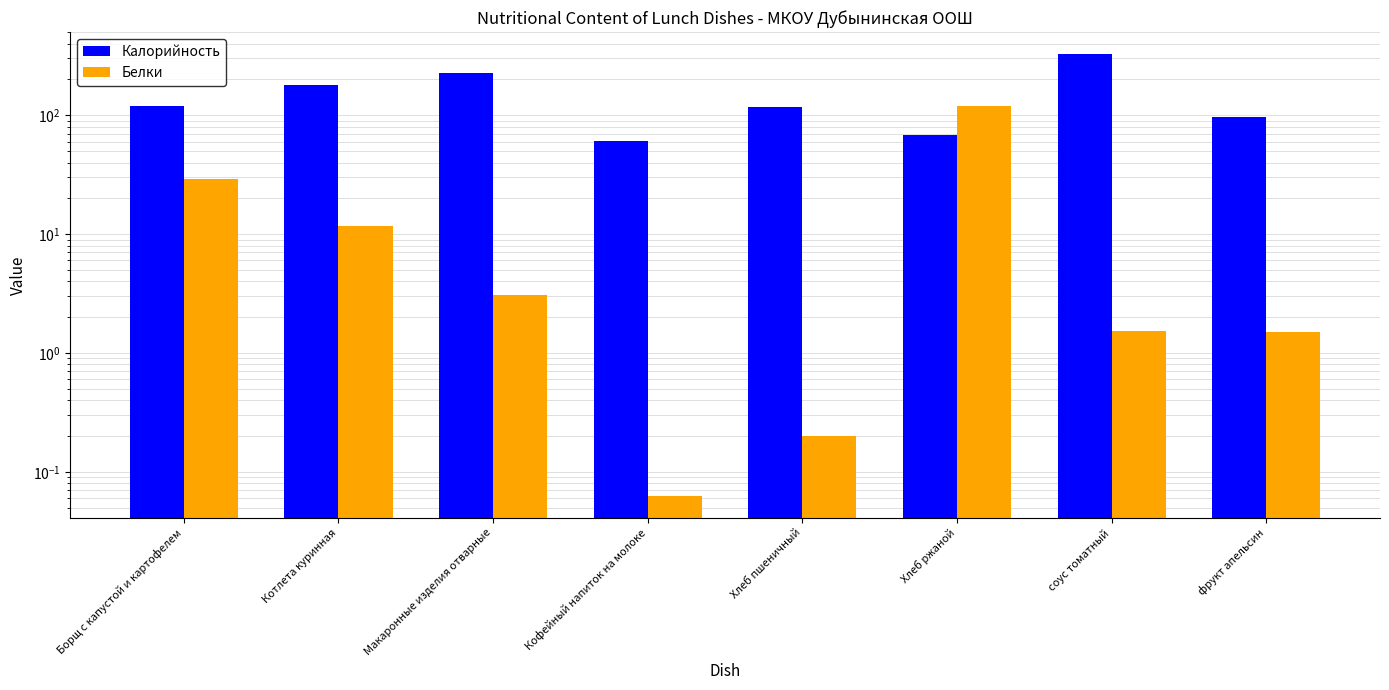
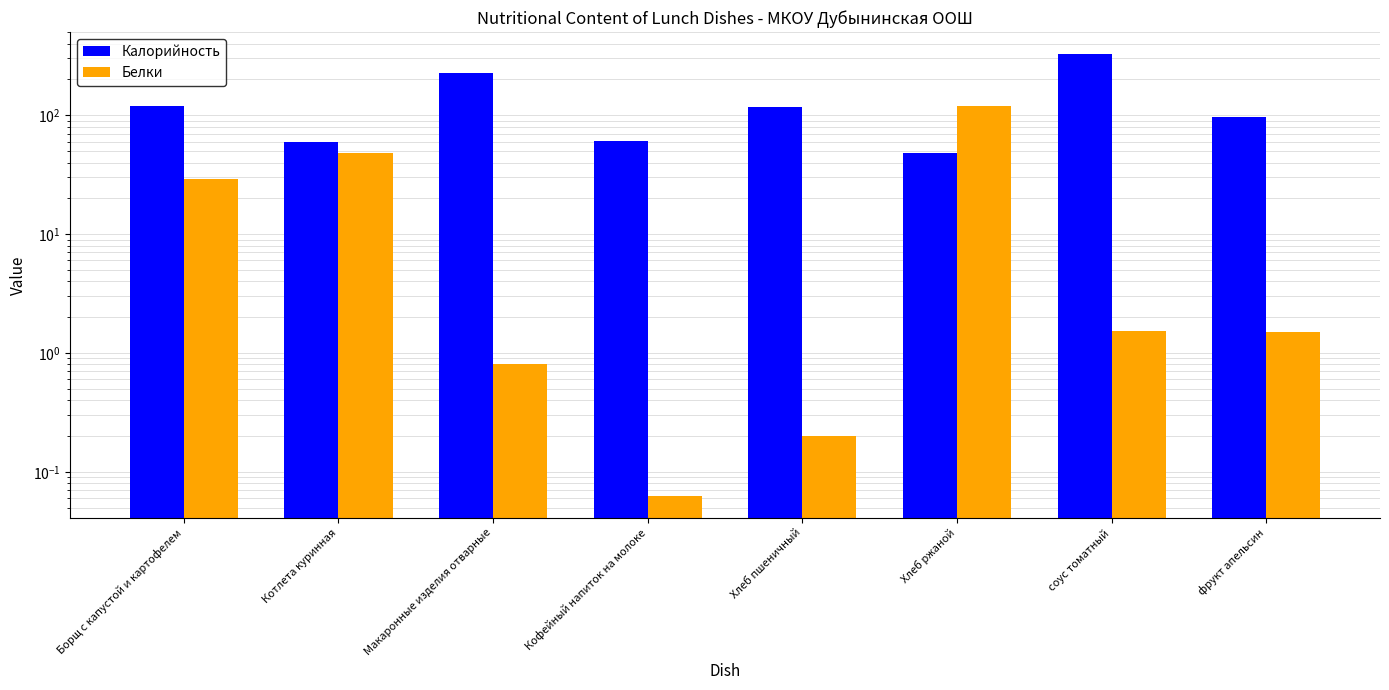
Калорийность, Котлета куринная: 180 -> 60
Белки, Котлета куринная: 12 -> 48
Белки, Макаронные изделия отварные: 3.1 -> 0.8
Калорийность, Хлеб ржаной: 70 -> 49
